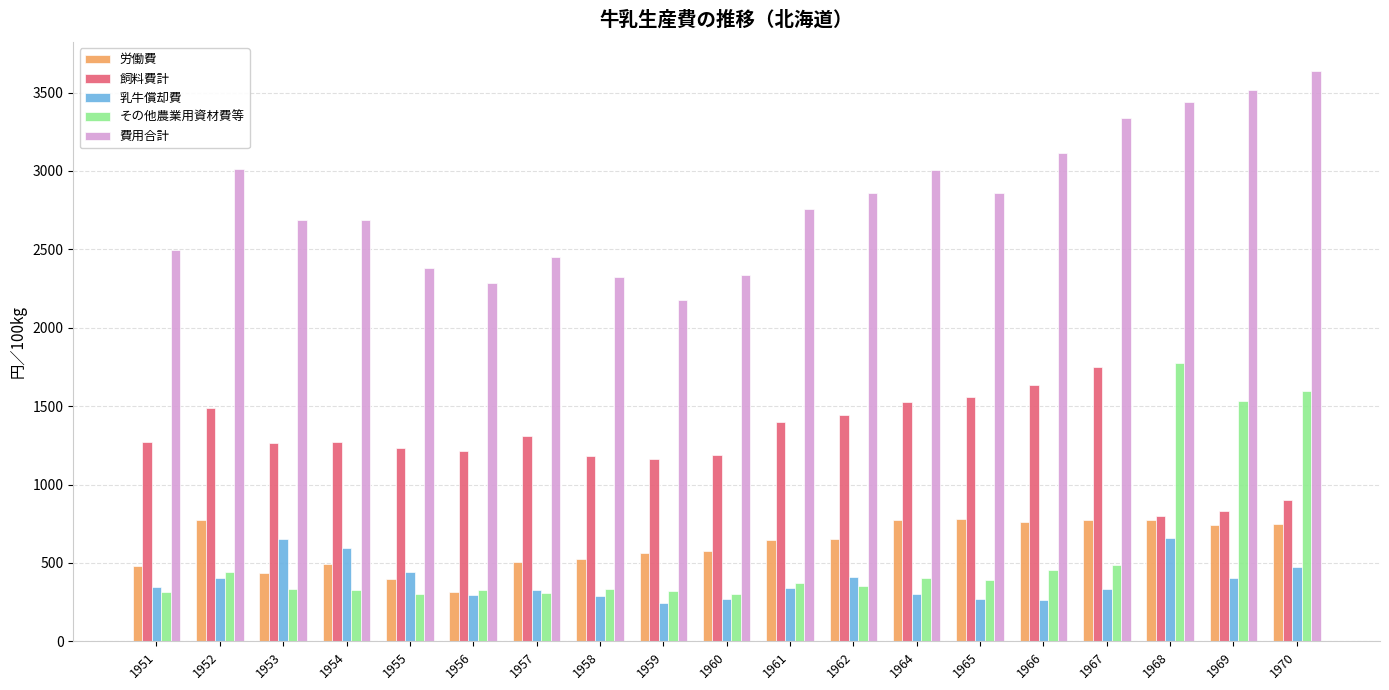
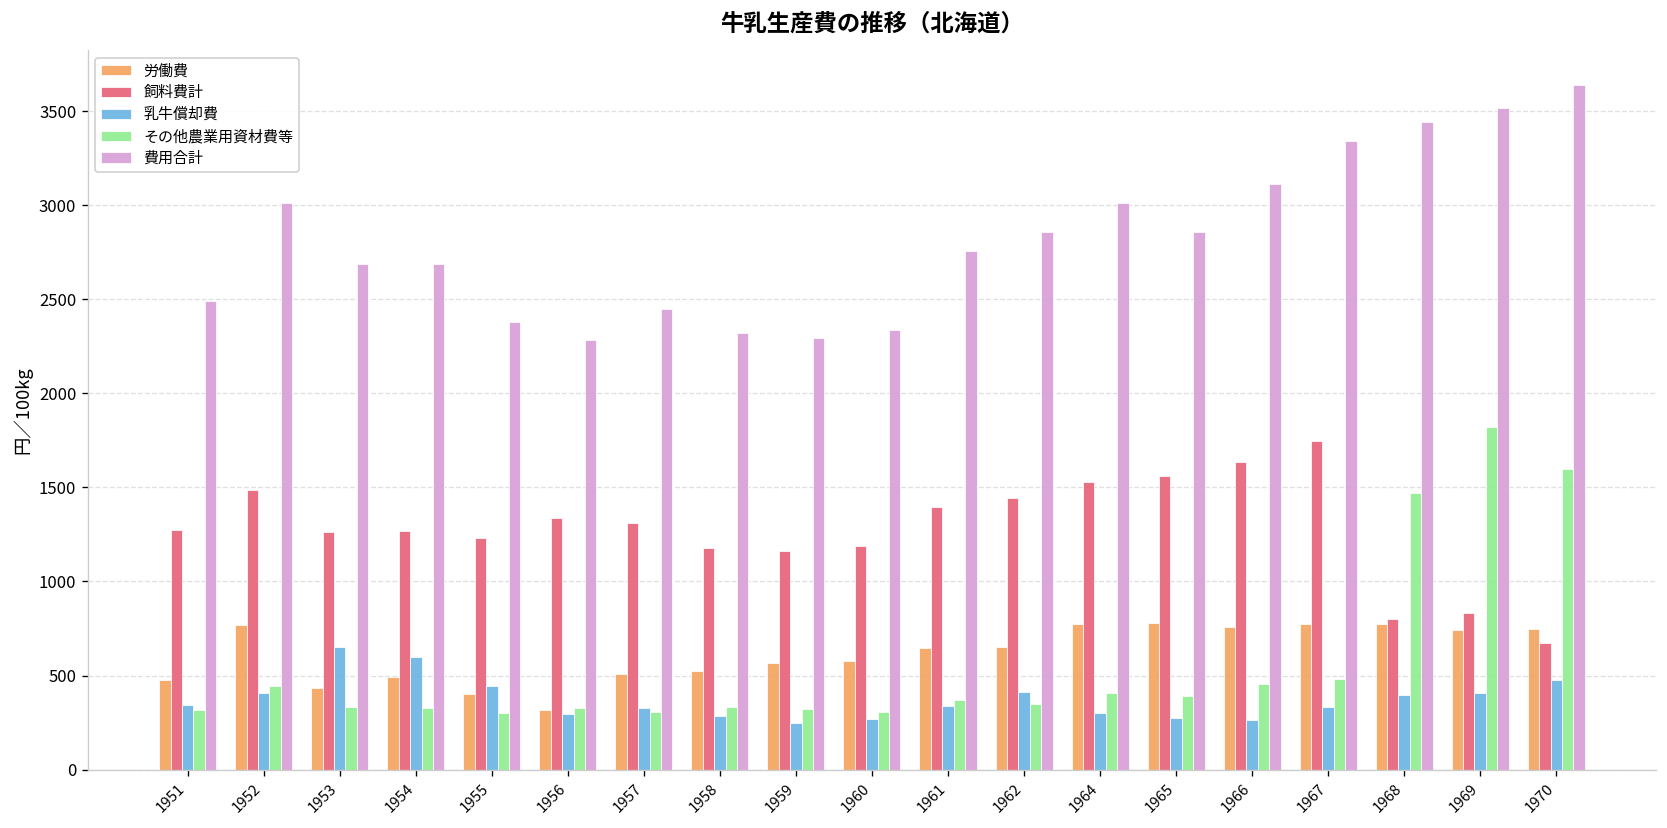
飼料費計, 1956: 1220 -> 1340
費用合計, 1959: 2180 -> 2300
乳牛償却費, 1968: 660 -> 400
その他農業用資材費等, 1968: 1780 -> 1470
その他農業用資材費等, 1969: 1530 -> 1820
飼料費計, 1970: 900 -> 670
